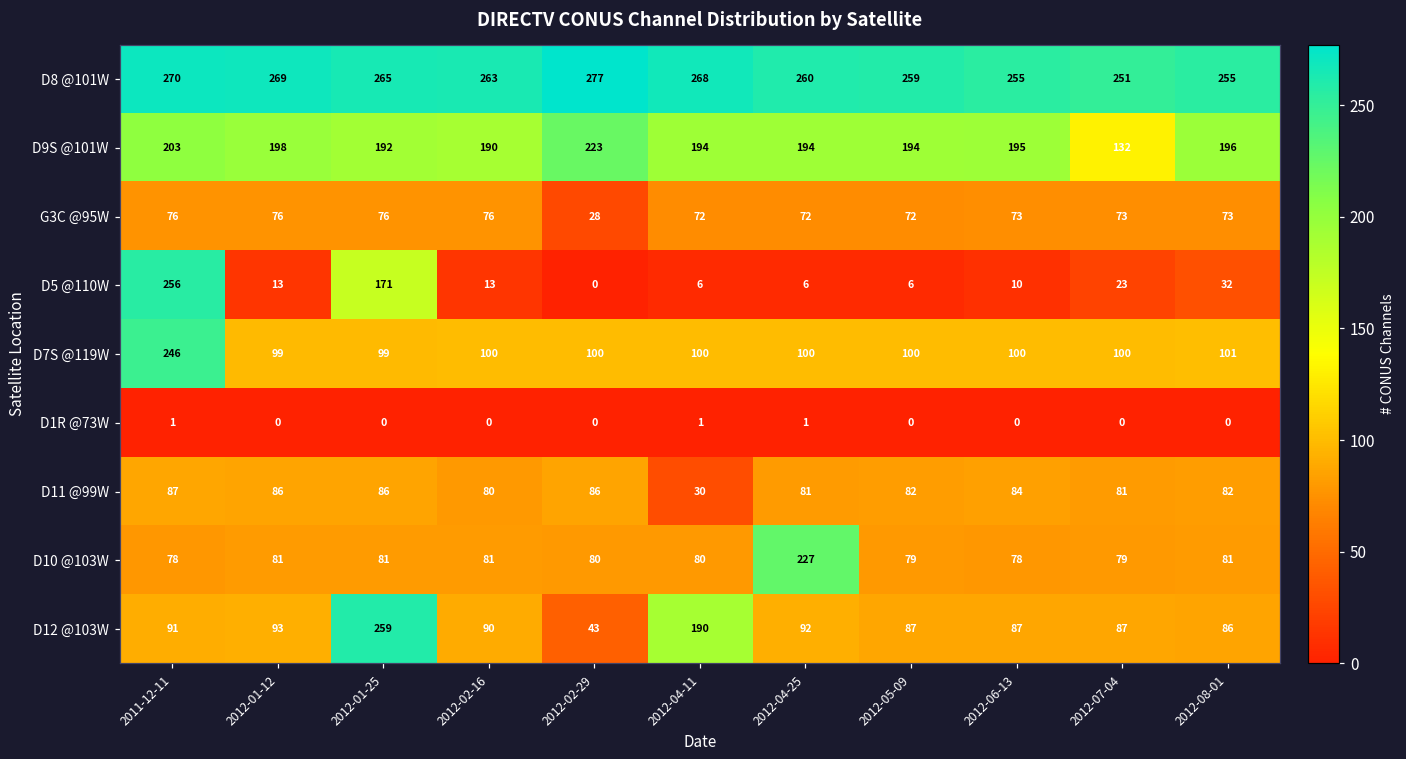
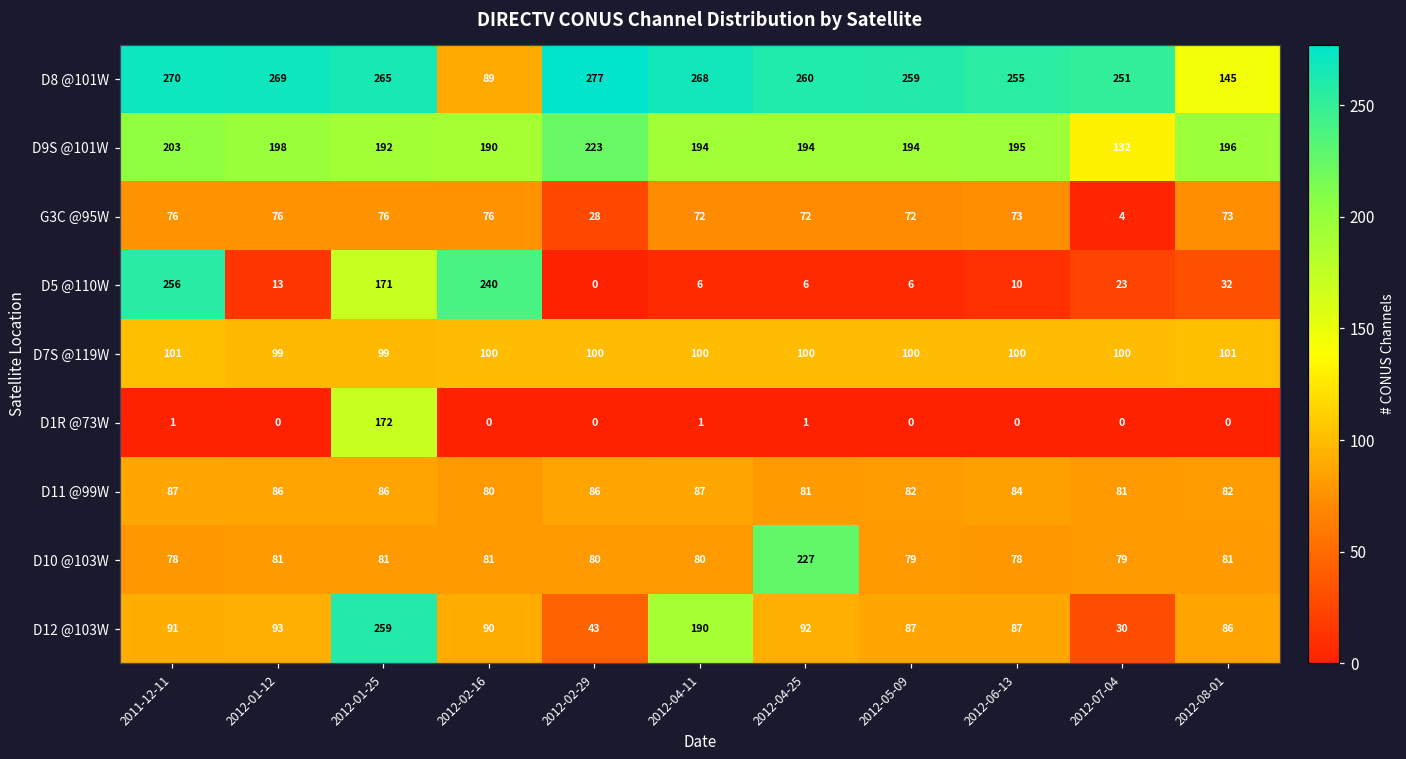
D8 @101W, 2012-02-16: 263 -> 89
D8 @101W, 2012-08-01: 255 -> 145
G3C @95W, 2012-07-04: 73 -> 4
D5 @110W, 2012-02-16: 13 -> 240
D7S @119W, 2011-12-11: 246 -> 101
D1R @73W, 2012-01-25: 0 -> 172
D11 @99W, 2012-04-11: 30 -> 87
D12 @103W, 2012-07-04: 87 -> 30
